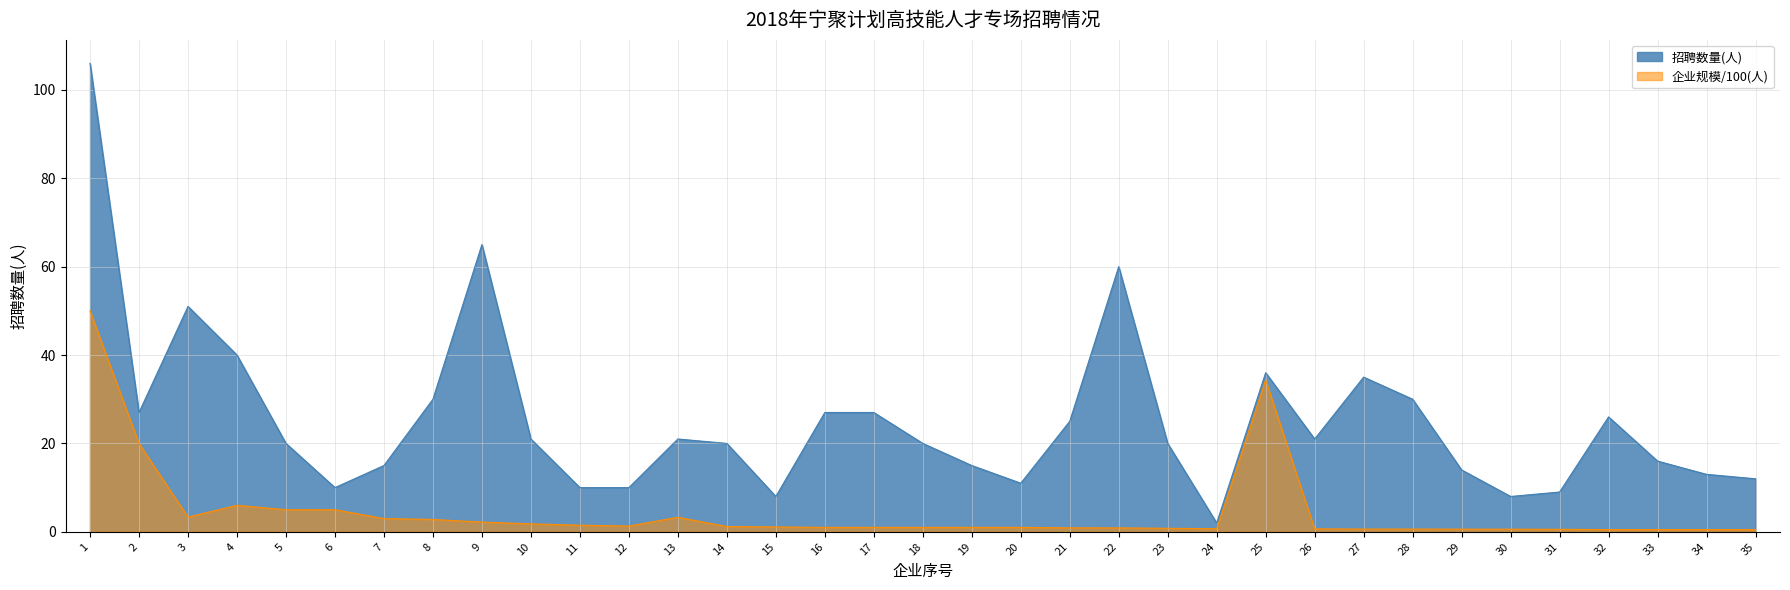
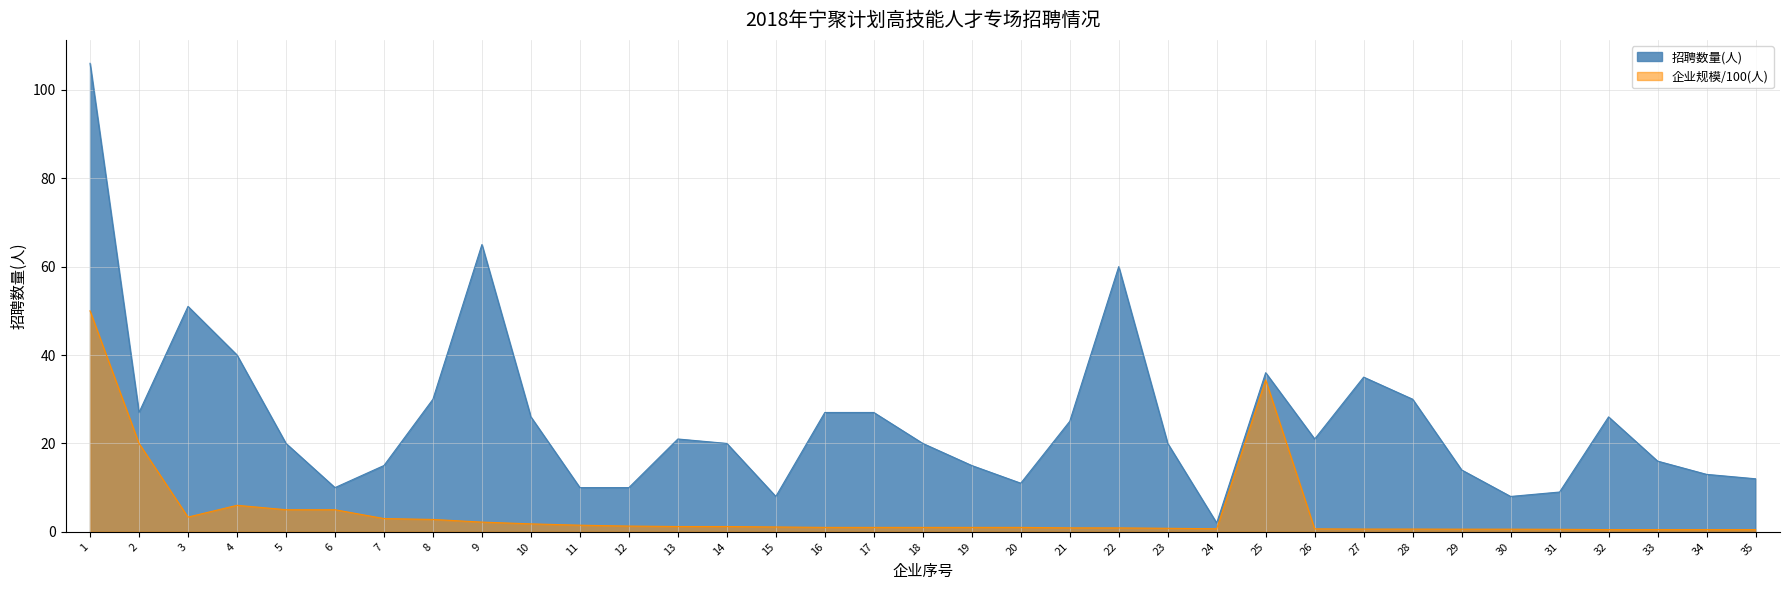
招聘数量(人), 10: 21 -> 26
企业规模/100(人), 13: 3 -> 1
